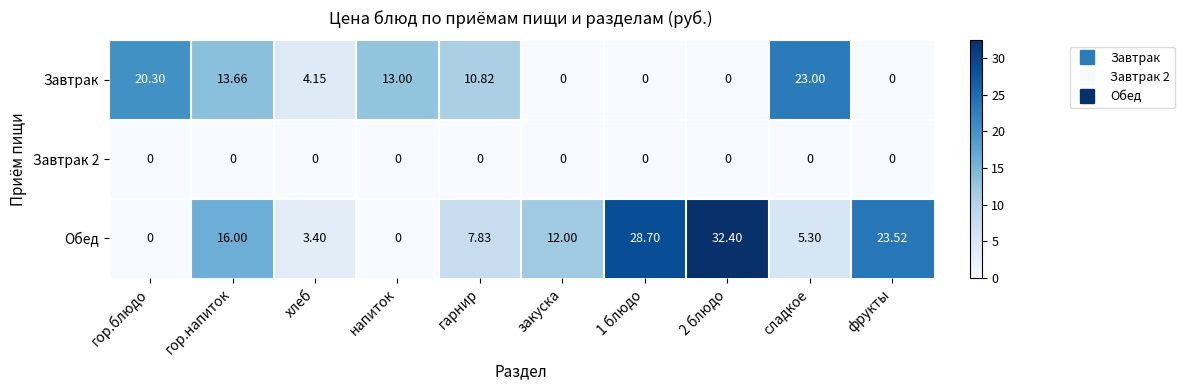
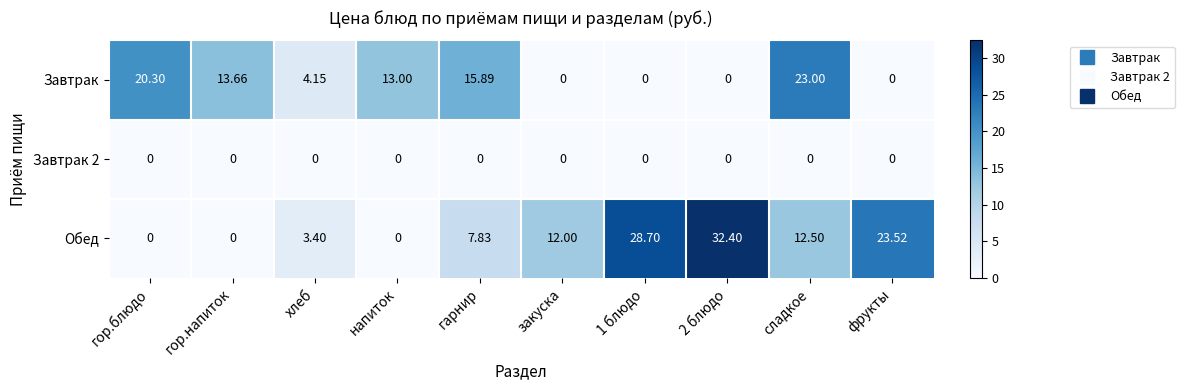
Завтрак, гарнир: 10.82 -> 15.89
Обед, гор.напиток: 16.00 -> 0
Обед, сладкое: 5.30 -> 12.50
